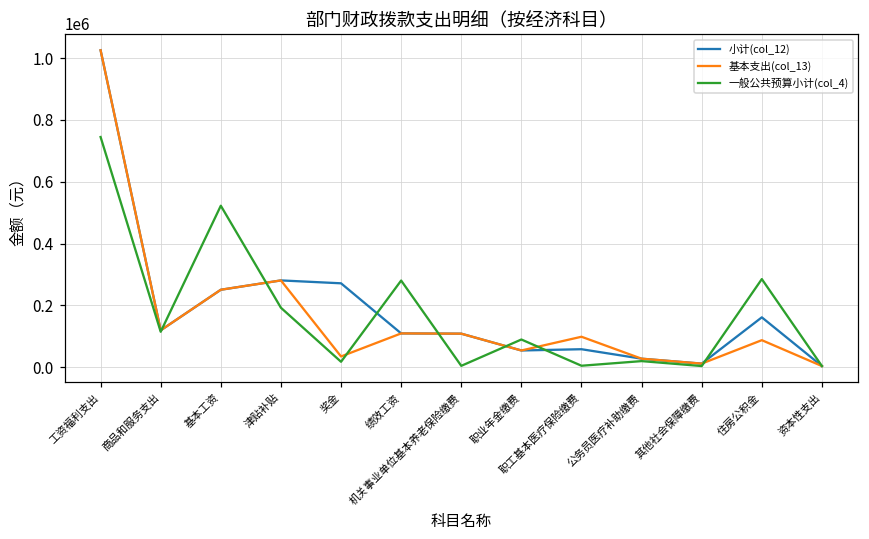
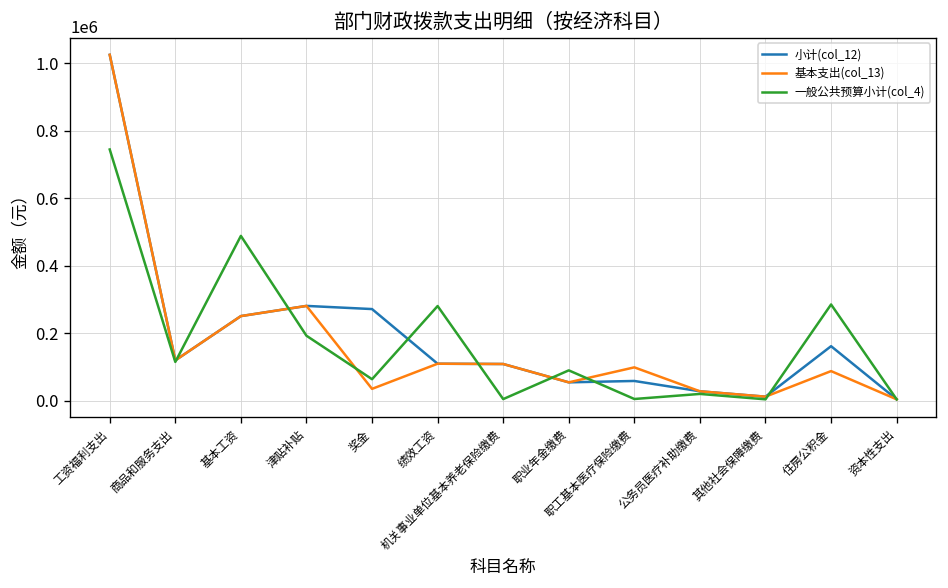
一般公共预算小计(col_4), 基本工资: 520000 -> 490000
一般公共预算小计(col_4), 奖金: 20000 -> 60000
